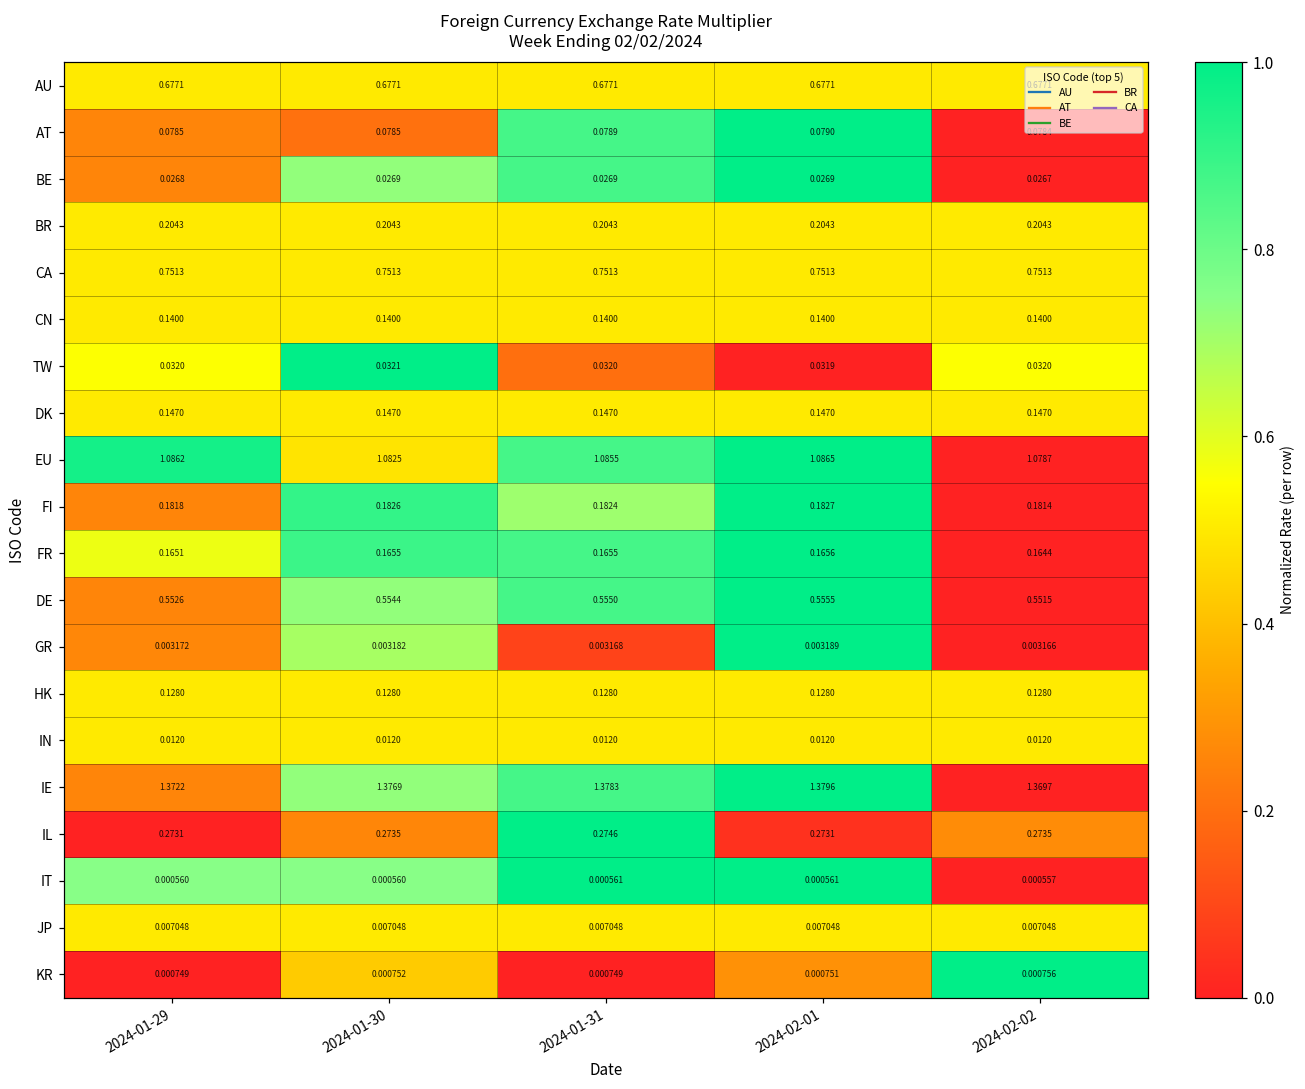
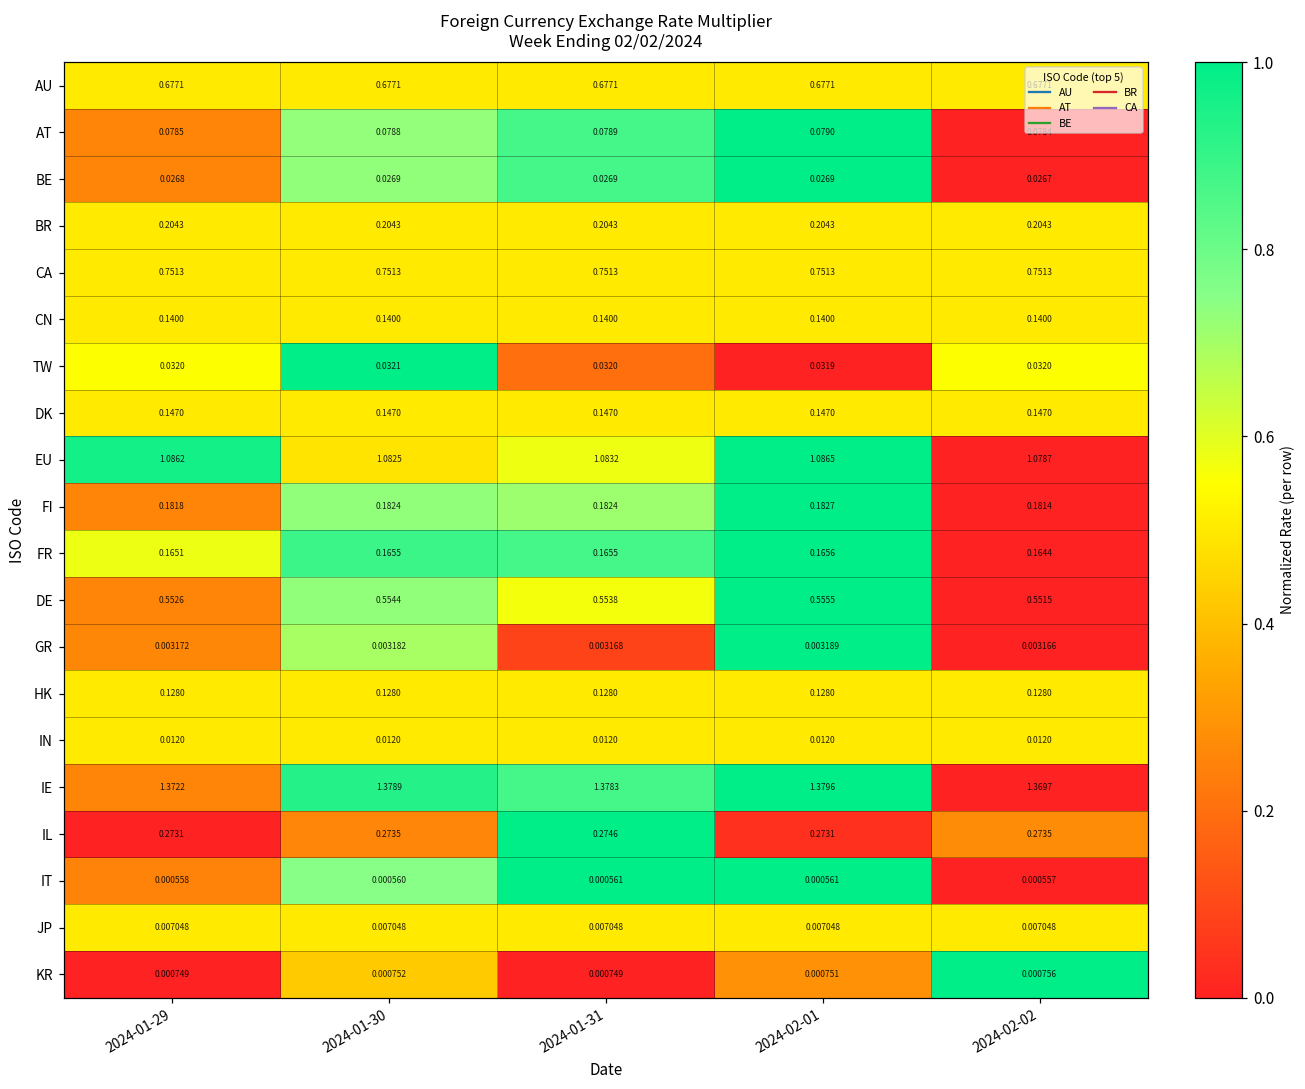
AT, 2024-01-30: 0.0785 -> 0.0788
EU, 2024-01-31: 1.0855 -> 1.0832
FI, 2024-01-30: 0.1826 -> 0.1824
DE, 2024-01-31: 0.5550 -> 0.5538
IE, 2024-01-30: 1.3769 -> 1.3789
IT, 2024-01-29: 0.000560 -> 0.000558
